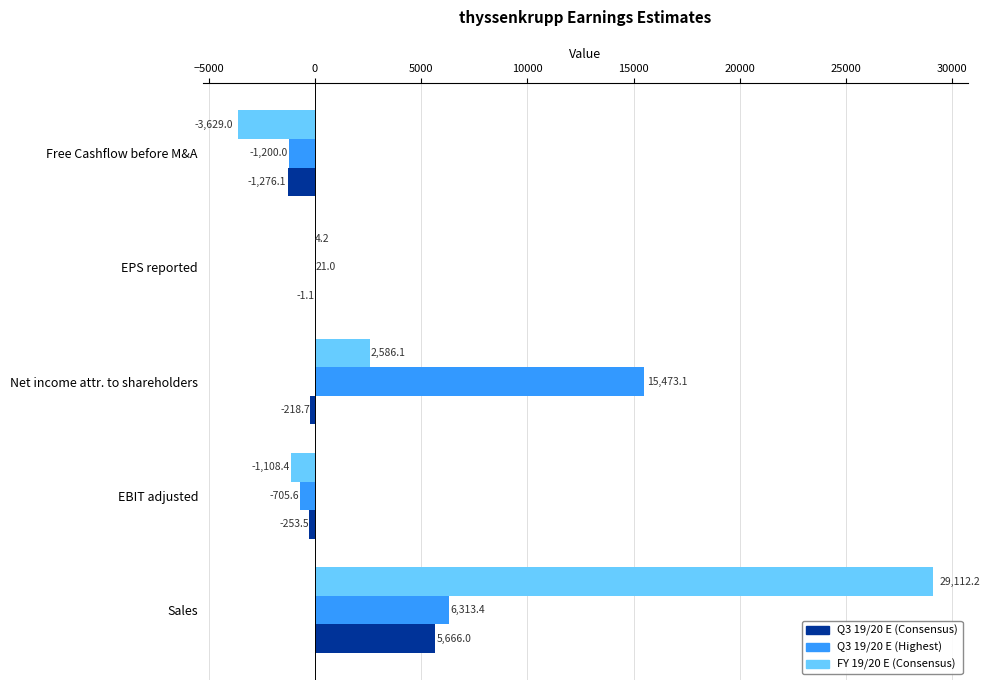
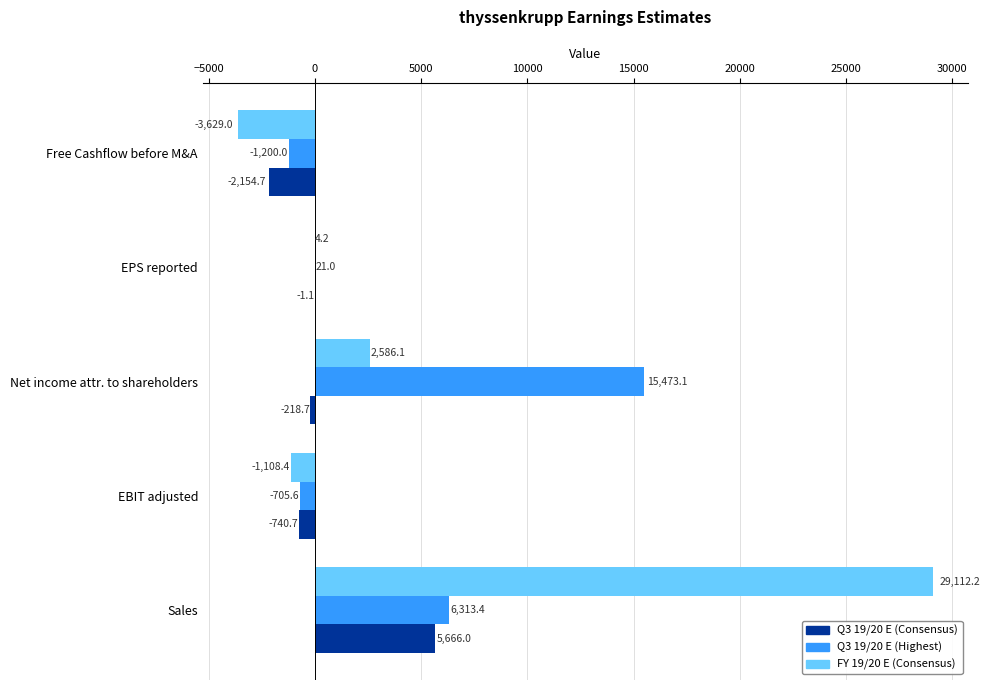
Q3 19/20 E (Consensus), Free Cashflow before M&A: -1,276.1 -> -2,154.7
Q3 19/20 E (Consensus), EBIT adjusted: -253.5 -> -740.7
